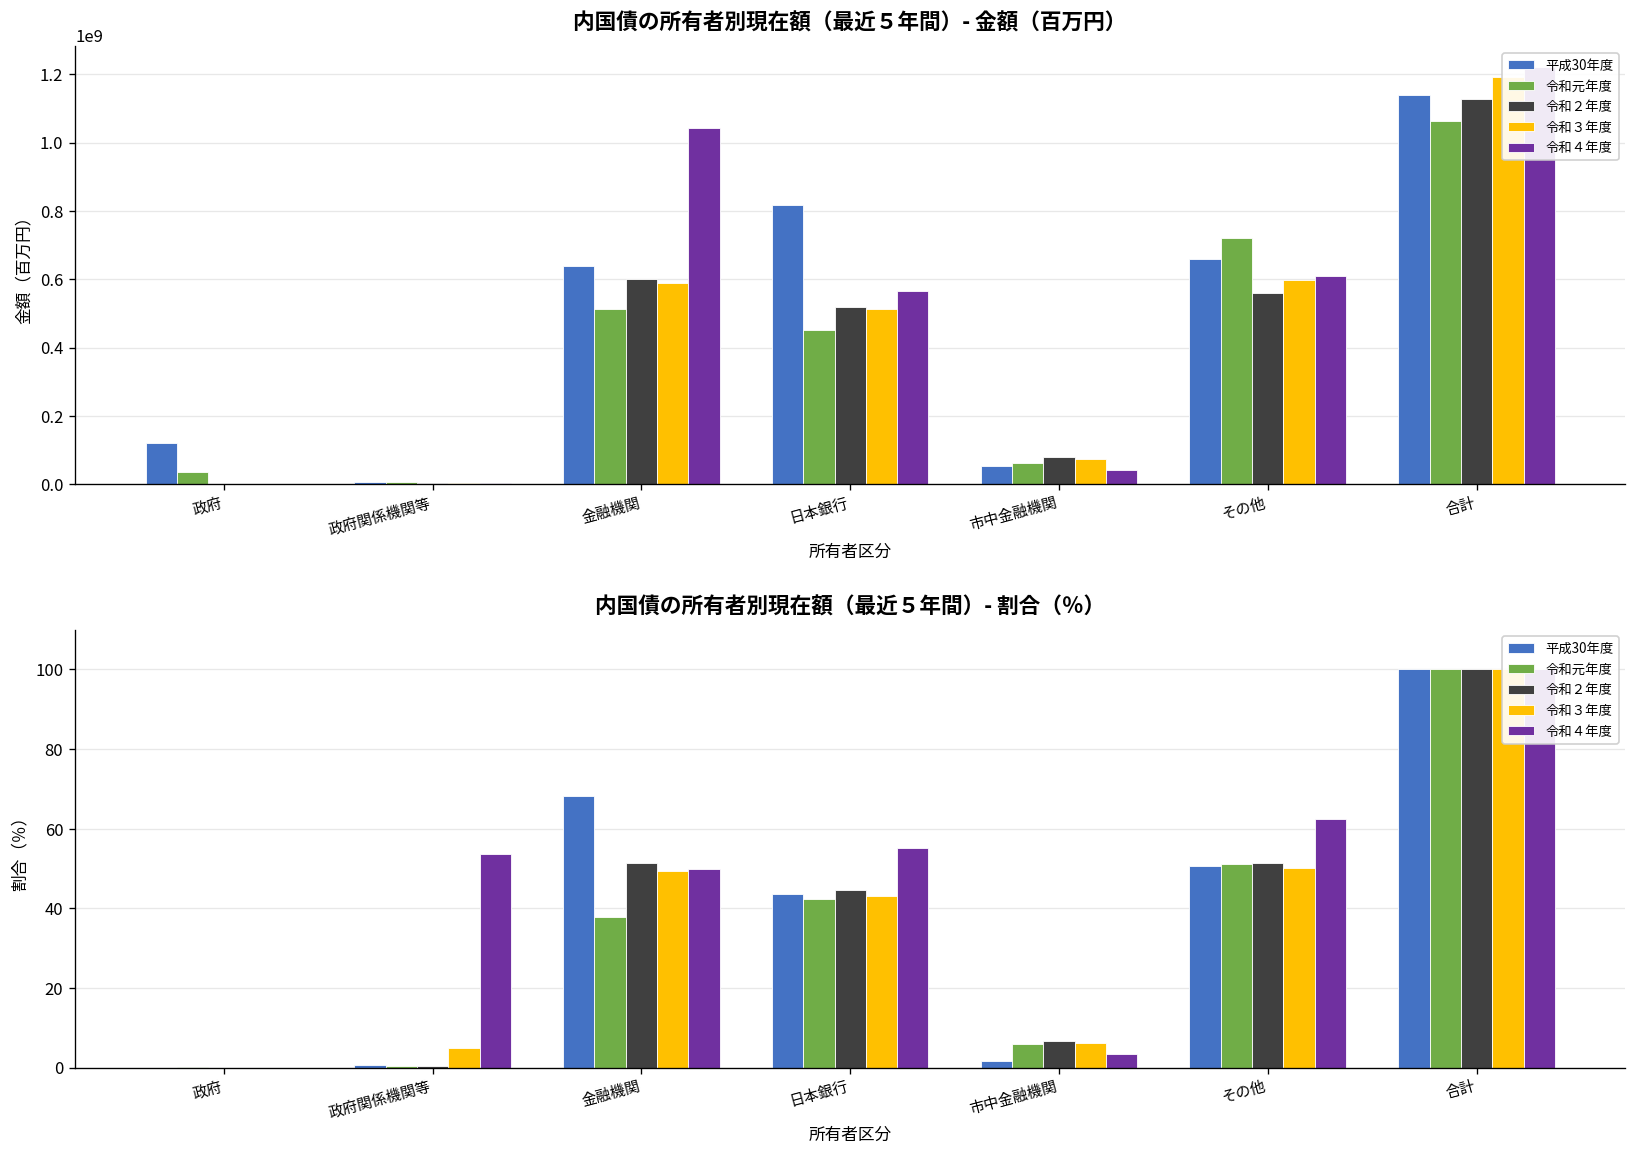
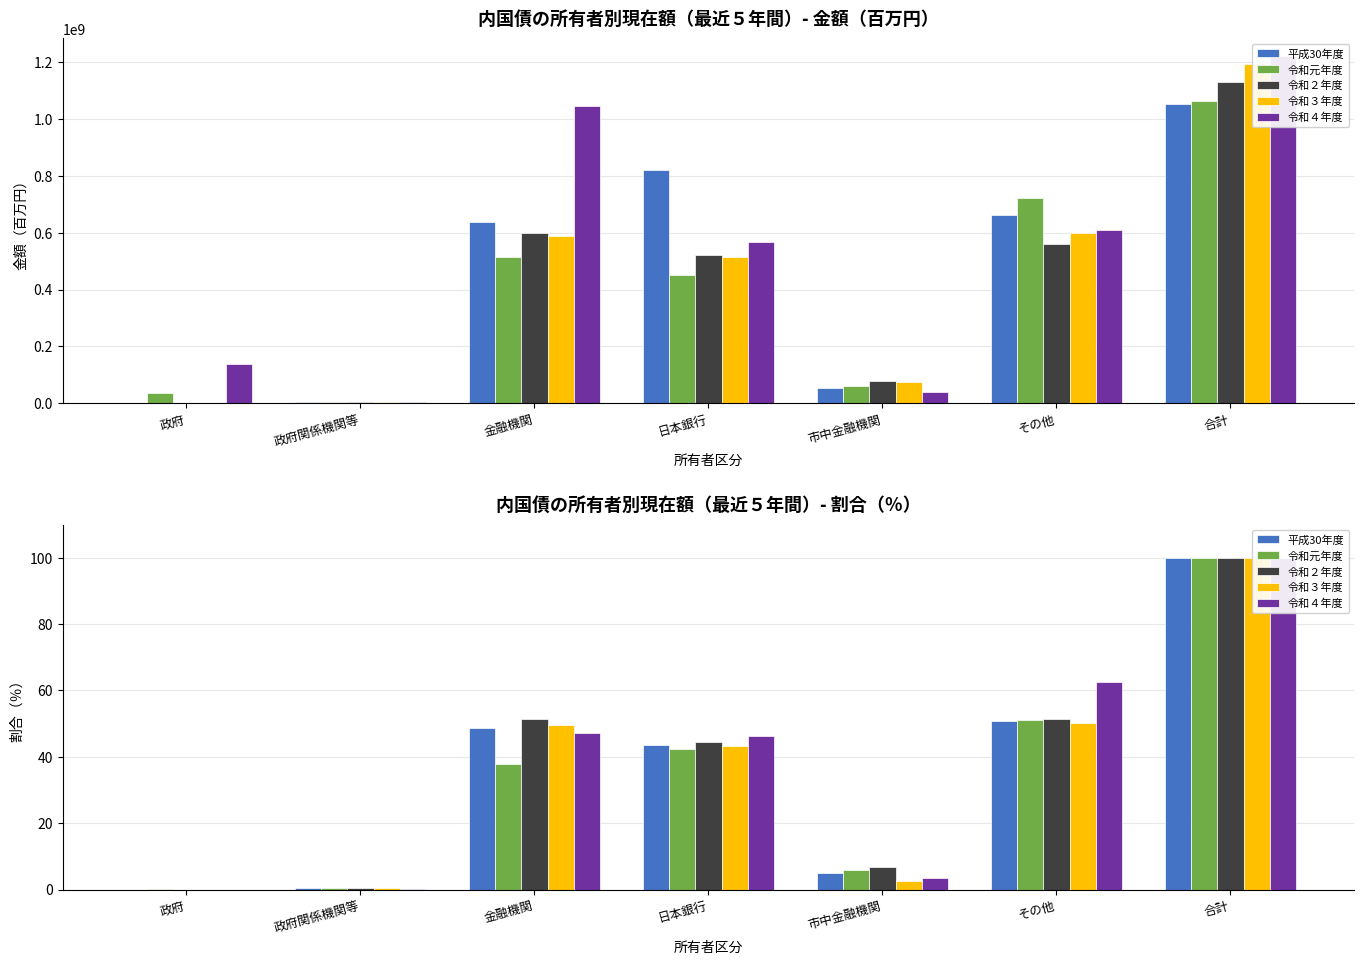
内国債の所有者別現在額（最近５年間）- 金額（百万円）, 平成30年度, 政府: 120000000 -> 0
内国債の所有者別現在額（最近５年間）- 金額（百万円）, 令和４年度, 政府: 0 -> 140000000
内国債の所有者別現在額（最近５年間）- 金額（百万円）, 平成30年度, 合計: 1140000000 -> 1050000000
内国債の所有者別現在額（最近５年間）- 割合（％）, 令和３年度, 政府関係機関等: 5 -> 0
内国債の所有者別現在額（最近５年間）- 割合（％）, 令和４年度, 政府関係機関等: 54 -> 0
内国債の所有者別現在額（最近５年間）- 割合（％）, 平成30年度, 金融機関: 68 -> 49
内国債の所有者別現在額（最近５年間）- 割合（％）, 令和４年度, 金融機関: 50 -> 47
内国債の所有者別現在額（最近５年間）- 割合（％）, 令和４年度, 日本銀行: 55 -> 46
内国債の所有者別現在額（最近５年間）- 割合（％）, 平成30年度, 市中金融機関: 2 -> 5
内国債の所有者別現在額（最近５年間）- 割合（％）, 令和３年度, 市中金融機関: 6 -> 3
